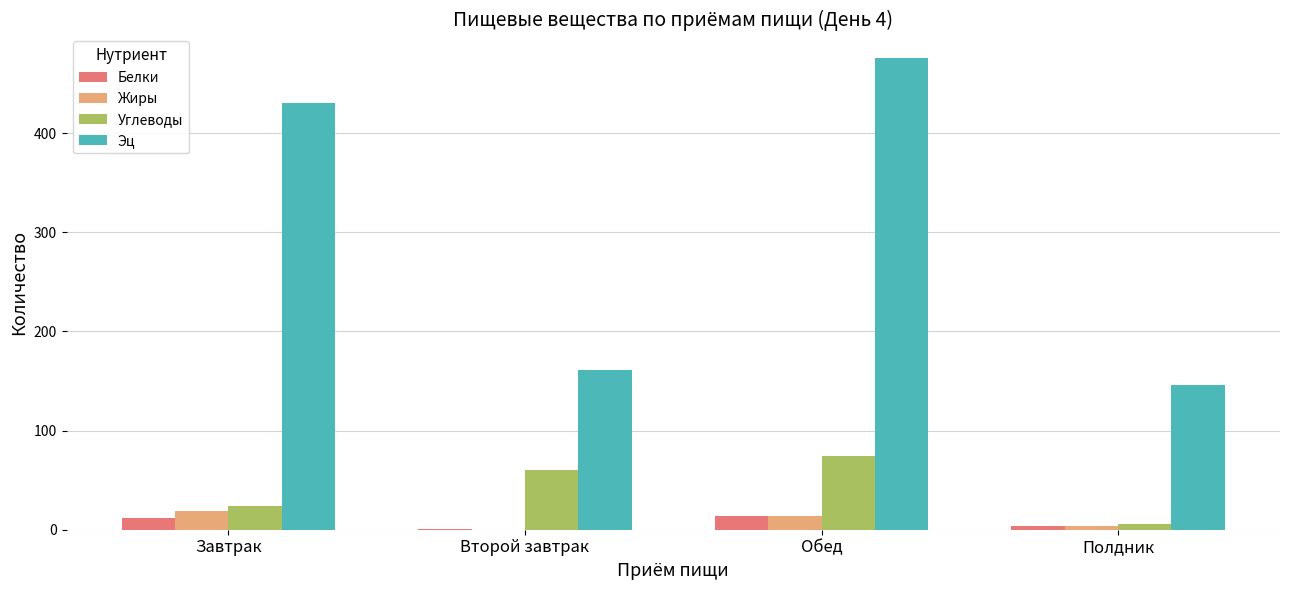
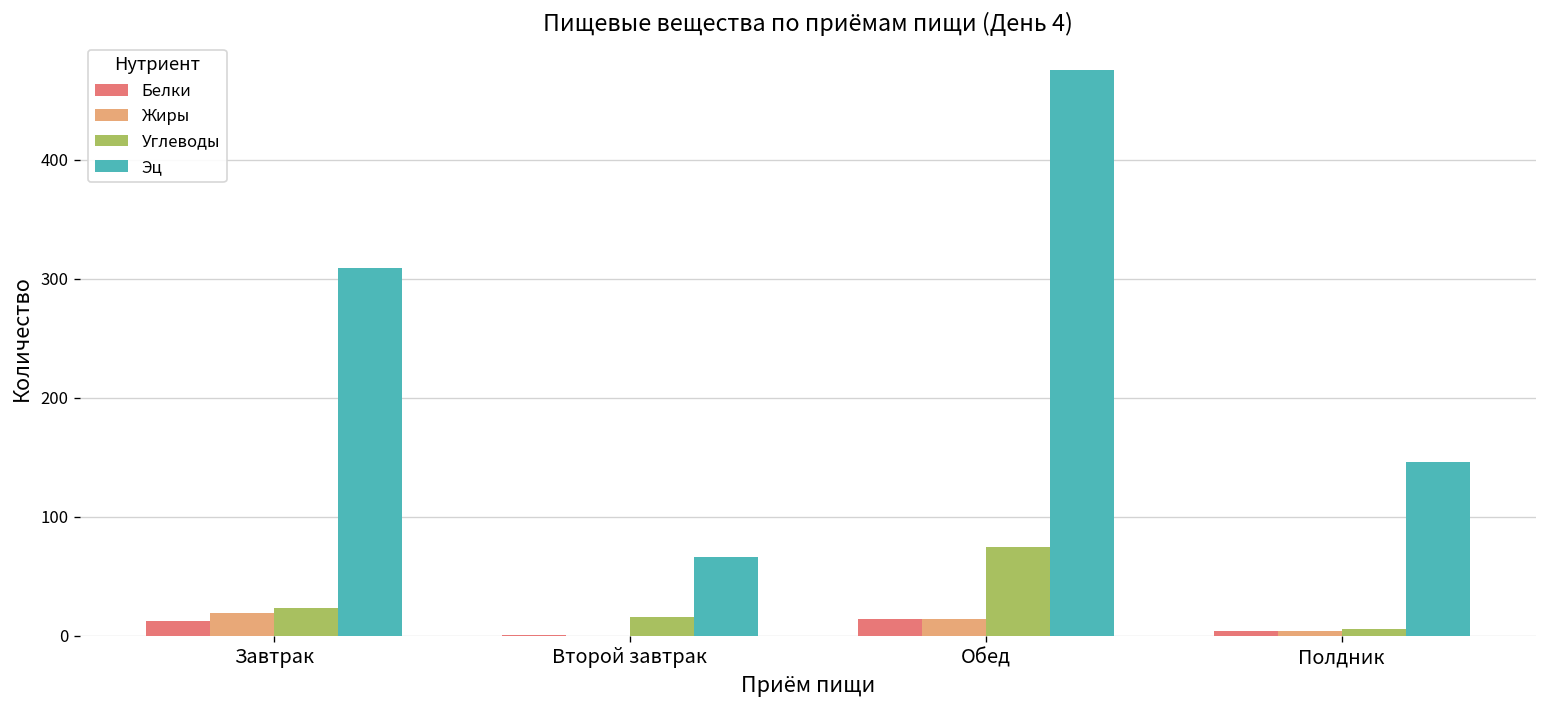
Эц, Завтрак: 430 -> 310
Углеводы, Второй завтрак: 60 -> 20
Эц, Второй завтрак: 160 -> 70
